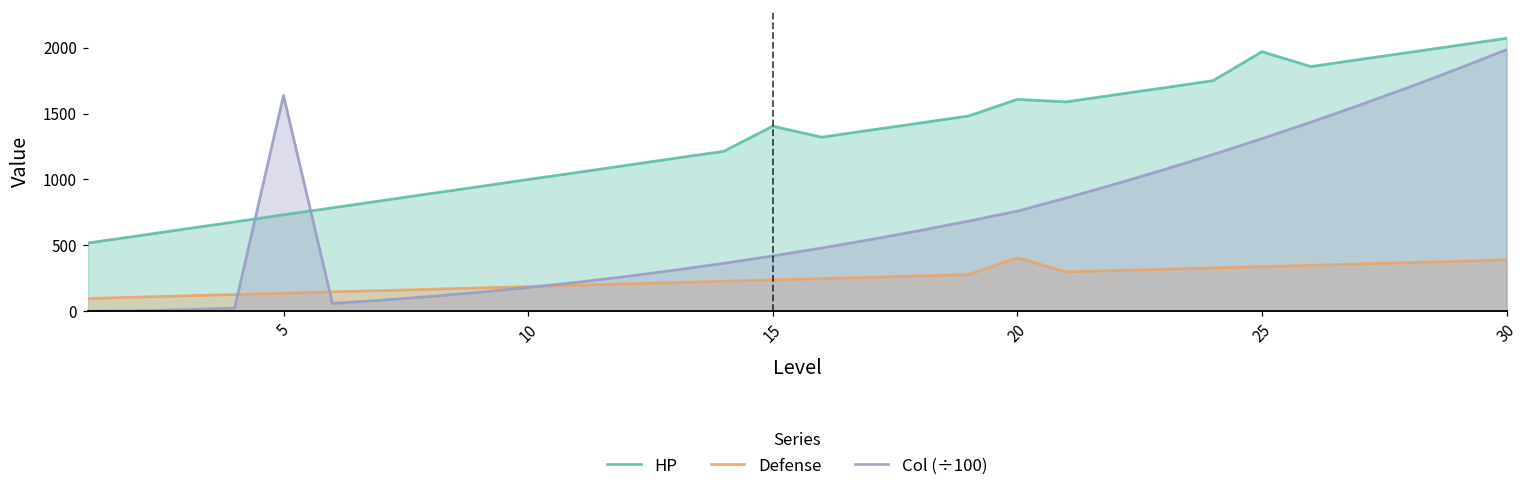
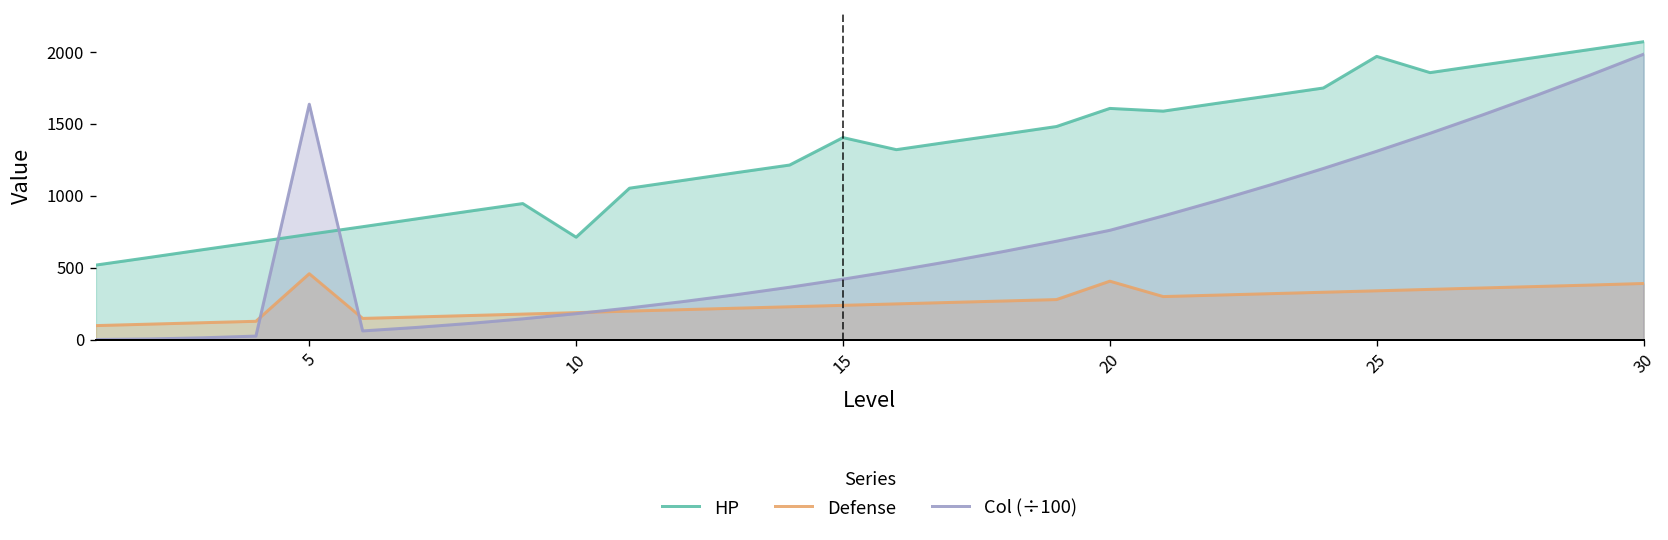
Defense, 5: 140 -> 460
HP, 10: 1000 -> 710
